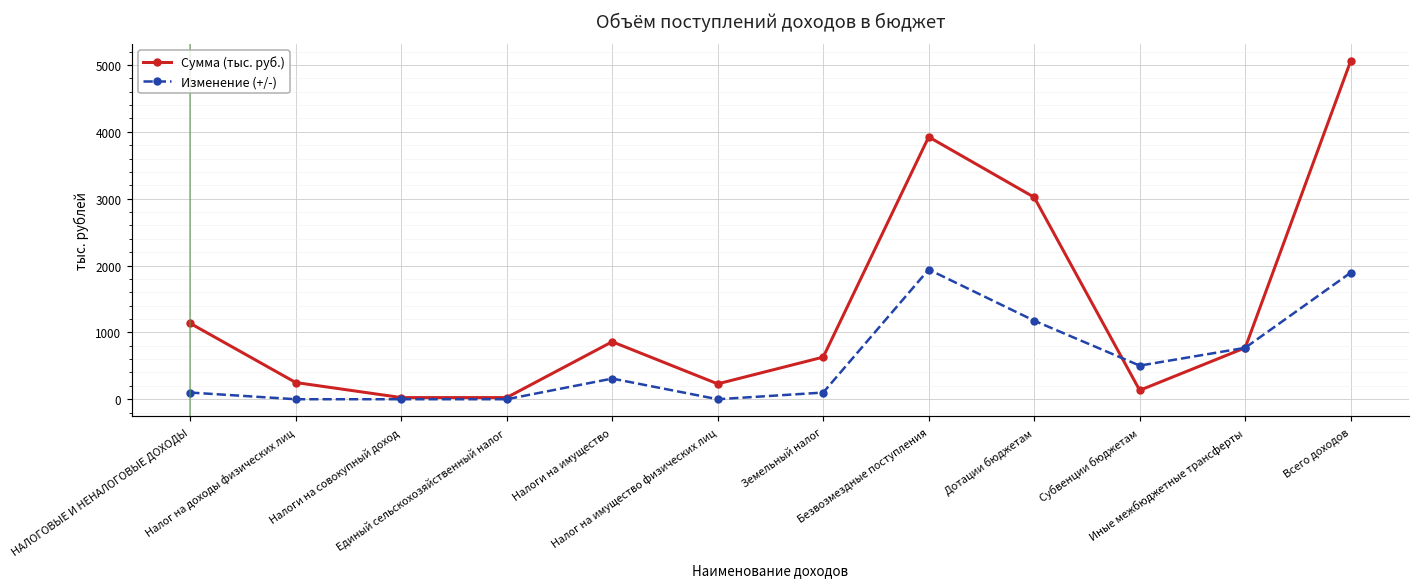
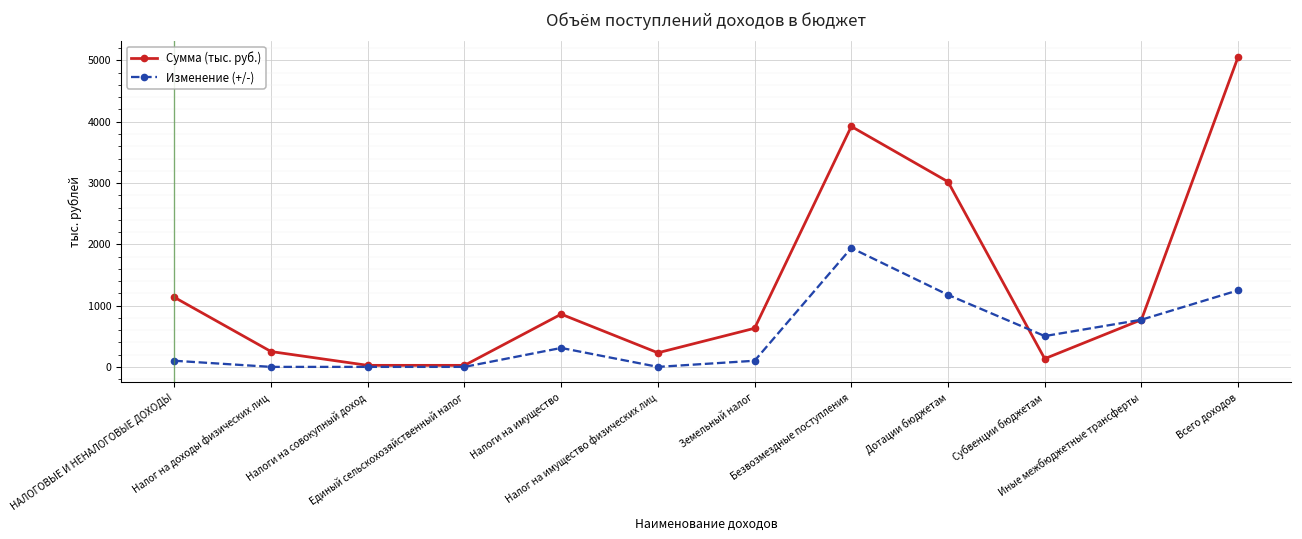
Изменение (+/-), Всего доходов: 1900 -> 1200
